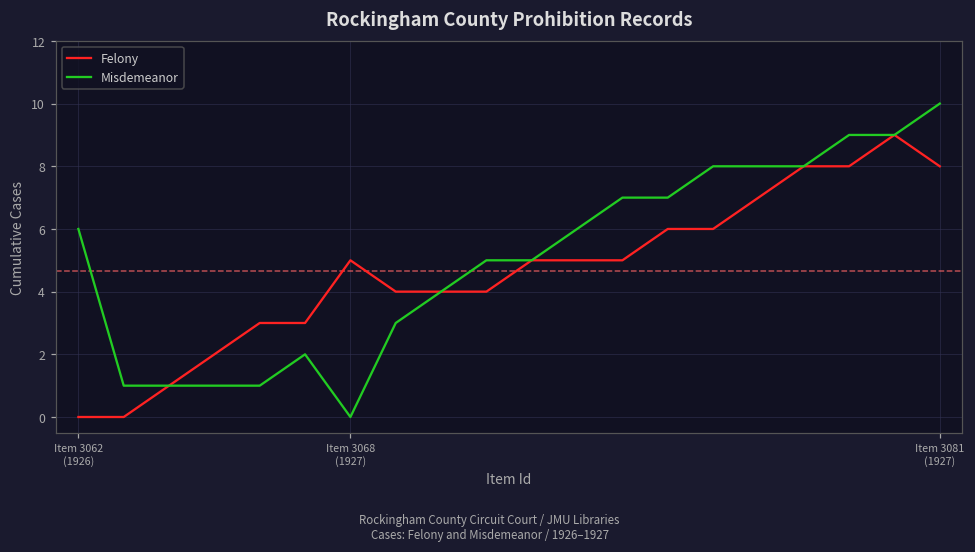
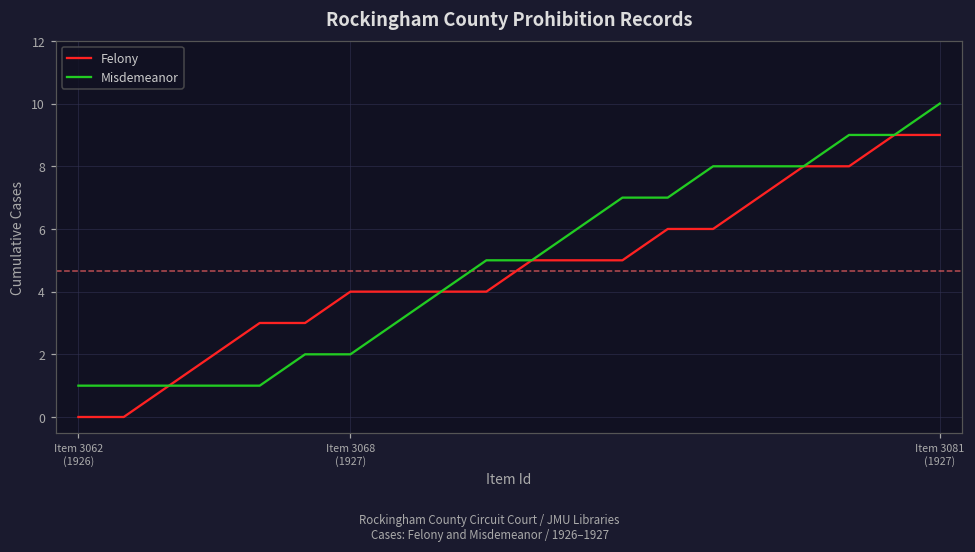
Misdemeanor, Item 3062 (1926): 6 -> 1
Felony, Item 3068 (1927): 5 -> 4
Misdemeanor, Item 3068 (1927): 0 -> 2
Felony, Item 3081 (1927): 8 -> 9
